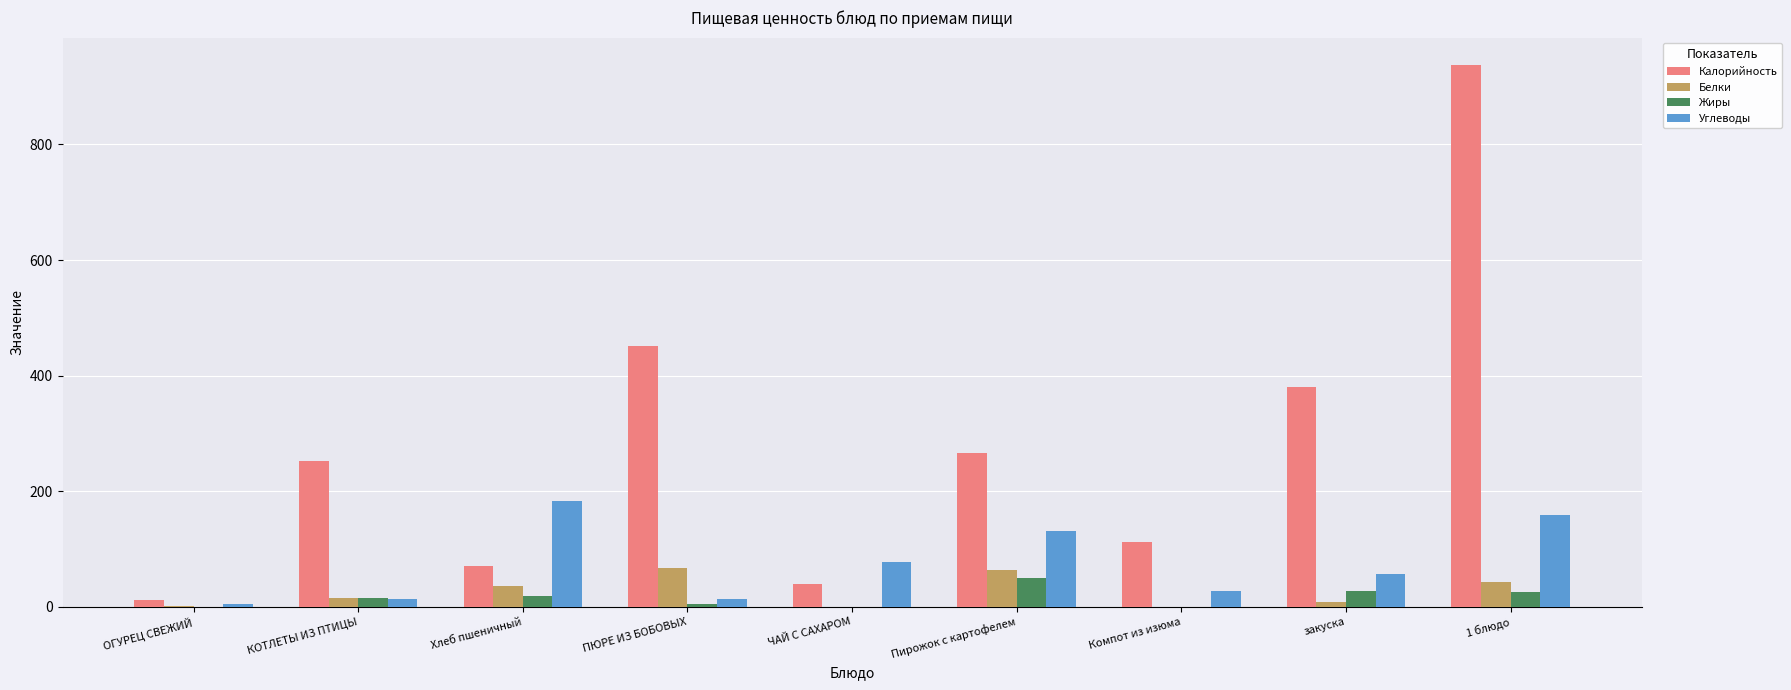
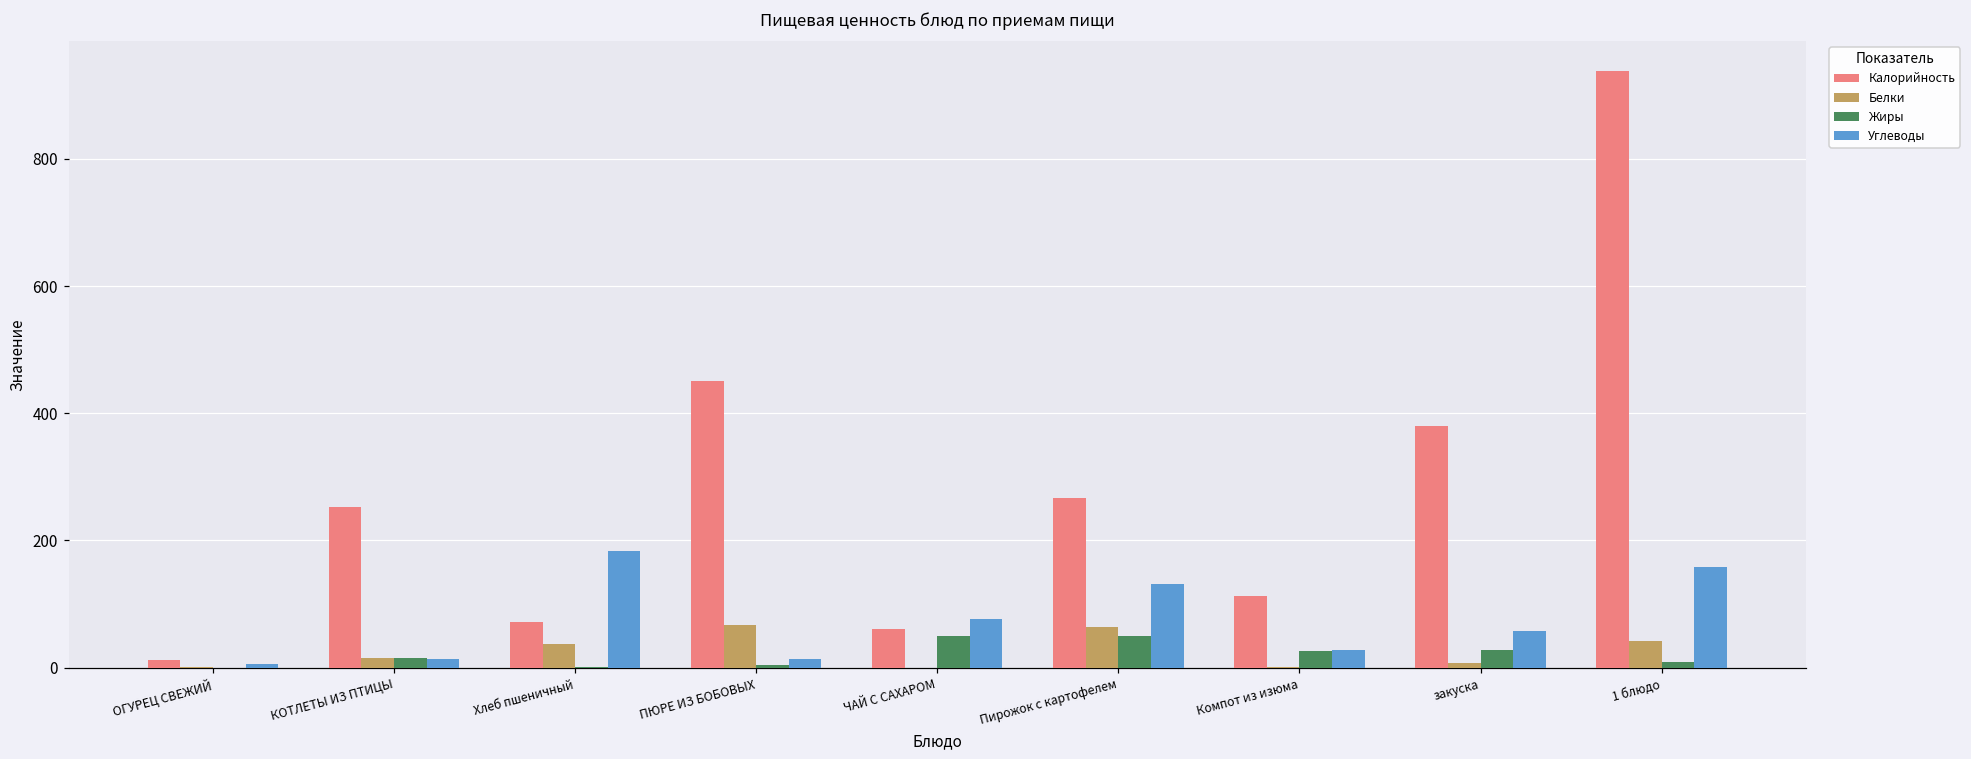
Жиры, Хлеб пшеничный: 20 -> 0
Калорийность, ЧАЙ С САХАРОМ: 40 -> 60
Жиры, ЧАЙ С САХАРОМ: 0 -> 50
Жиры, Компот из изюма: 0 -> 30
Жиры, 1 блюдо: 30 -> 10
